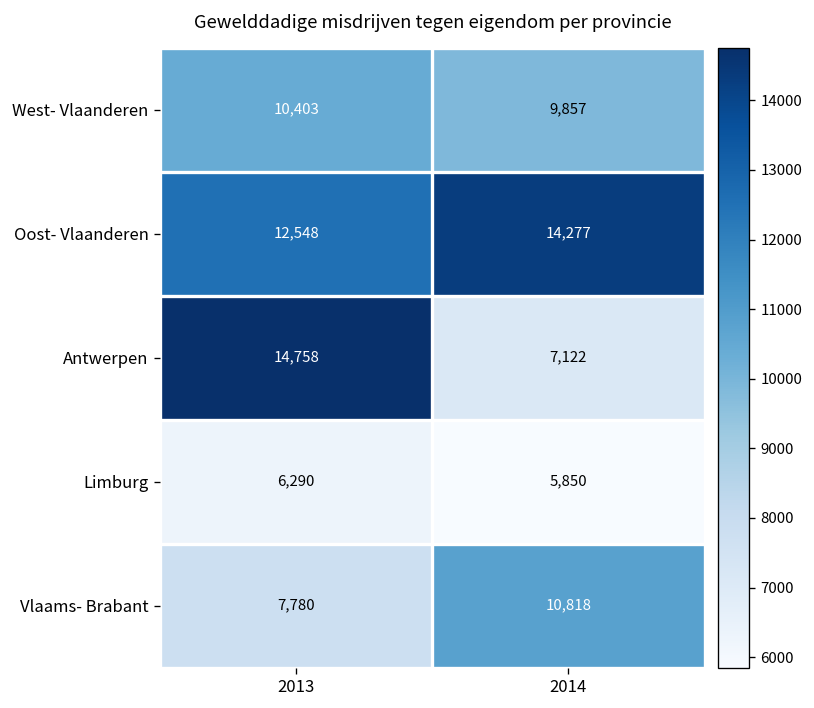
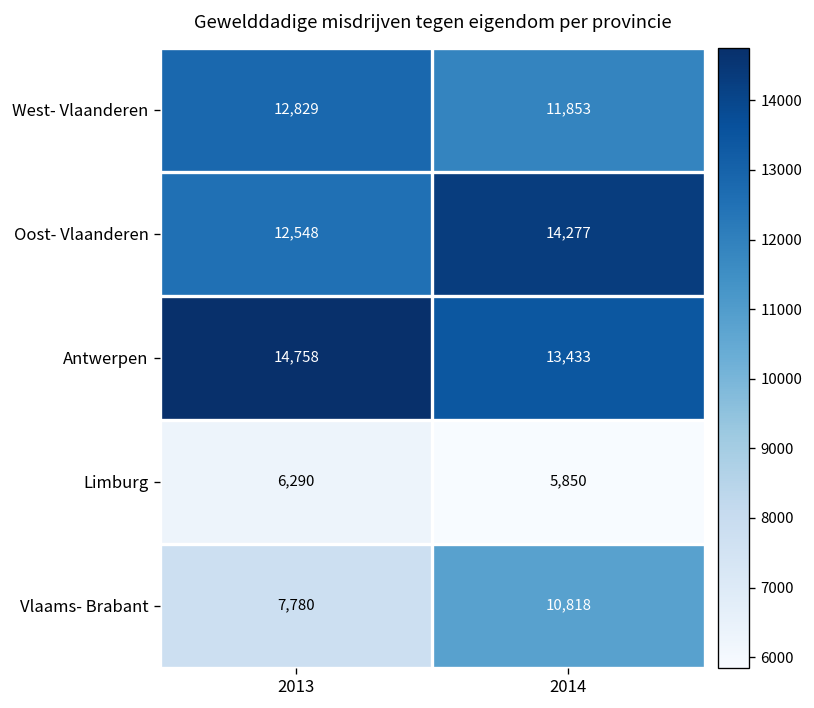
West- Vlaanderen, 2013: 10,403 -> 12,829
West- Vlaanderen, 2014: 9,857 -> 11,853
Antwerpen, 2014: 7,122 -> 13,433
